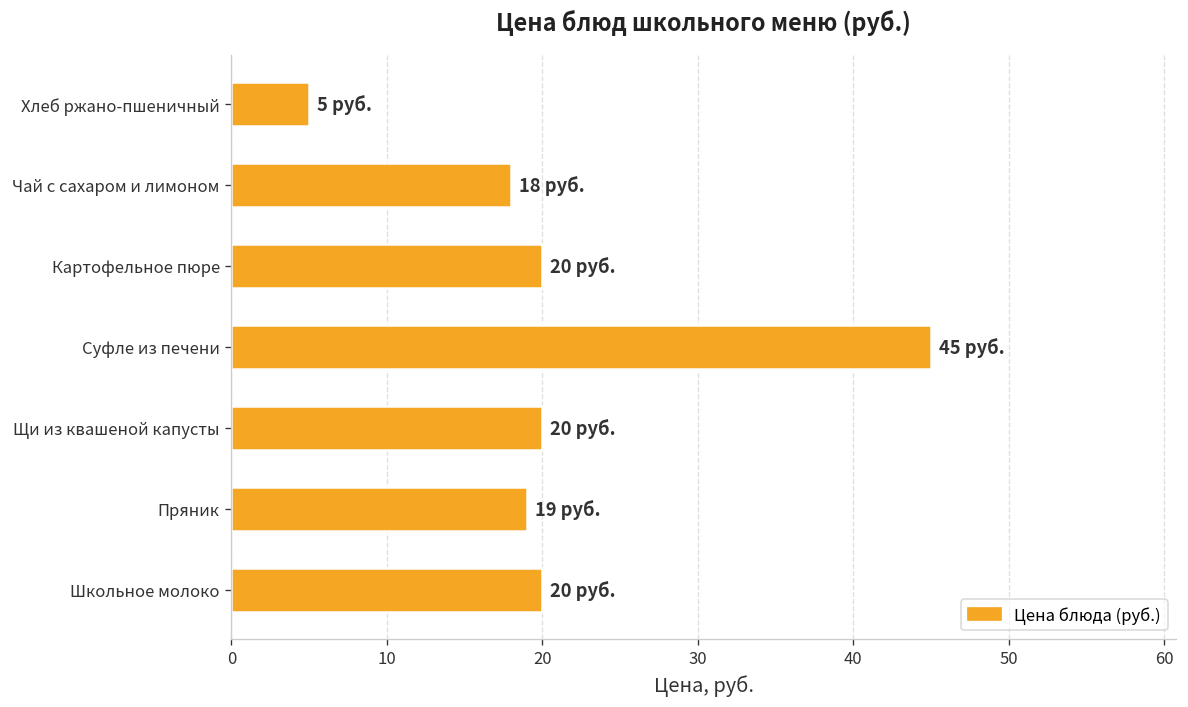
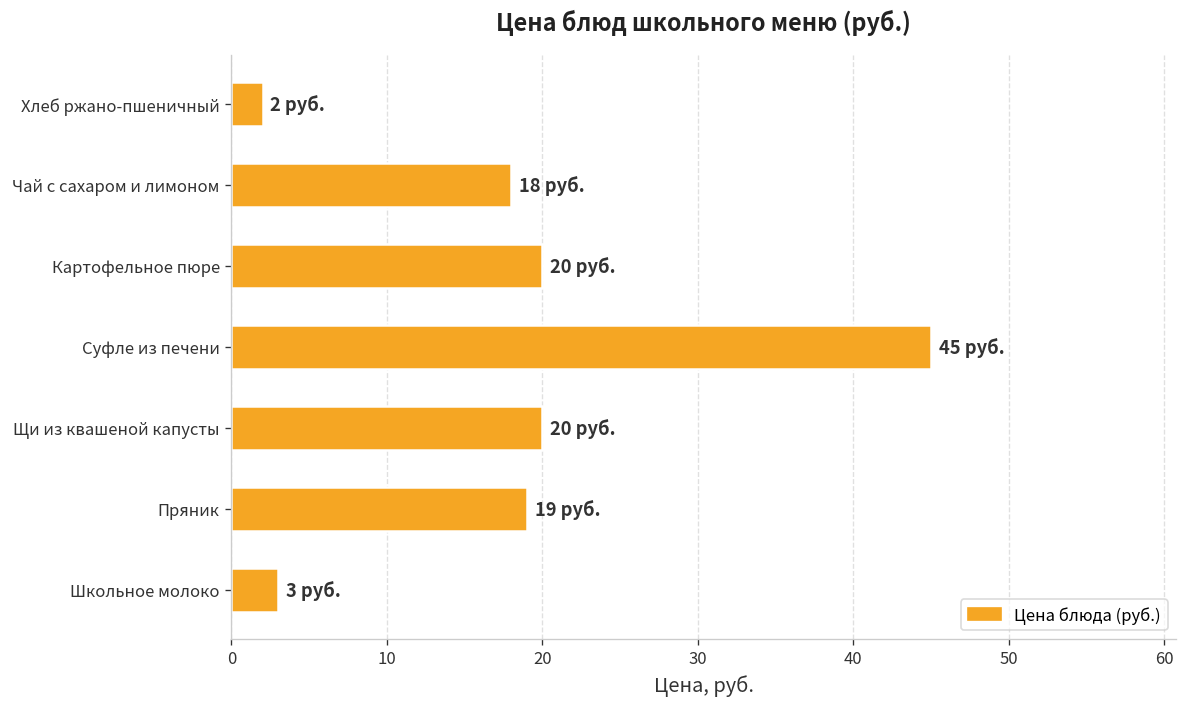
Хлеб ржано-пшеничный: 5 -> 2
Школьное молоко: 20 -> 3
